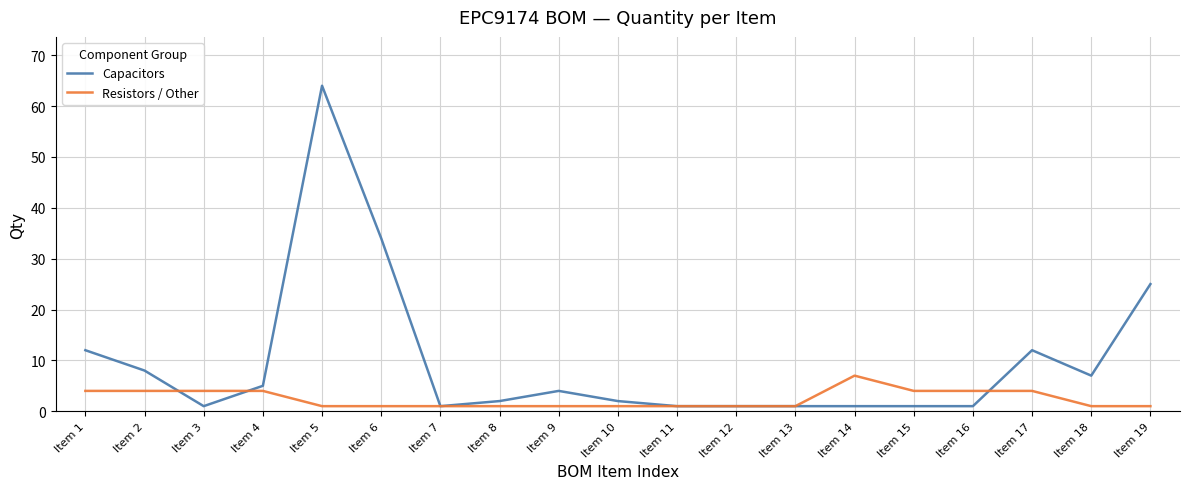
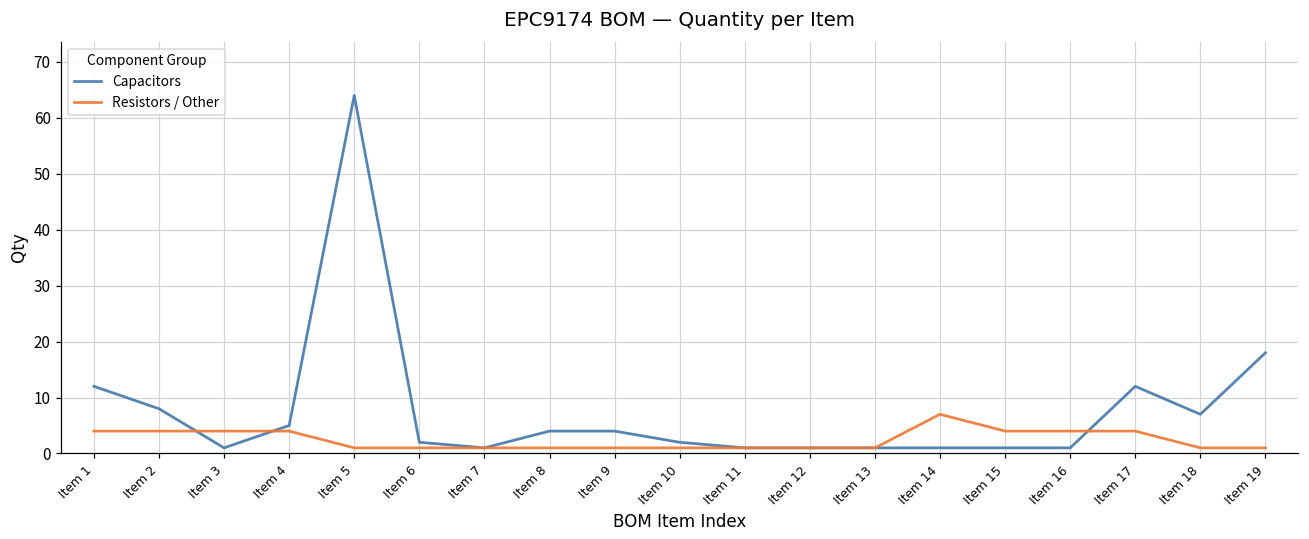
Capacitors, Item 6: 34 -> 2
Capacitors, Item 8: 2 -> 4
Capacitors, Item 19: 25 -> 18
